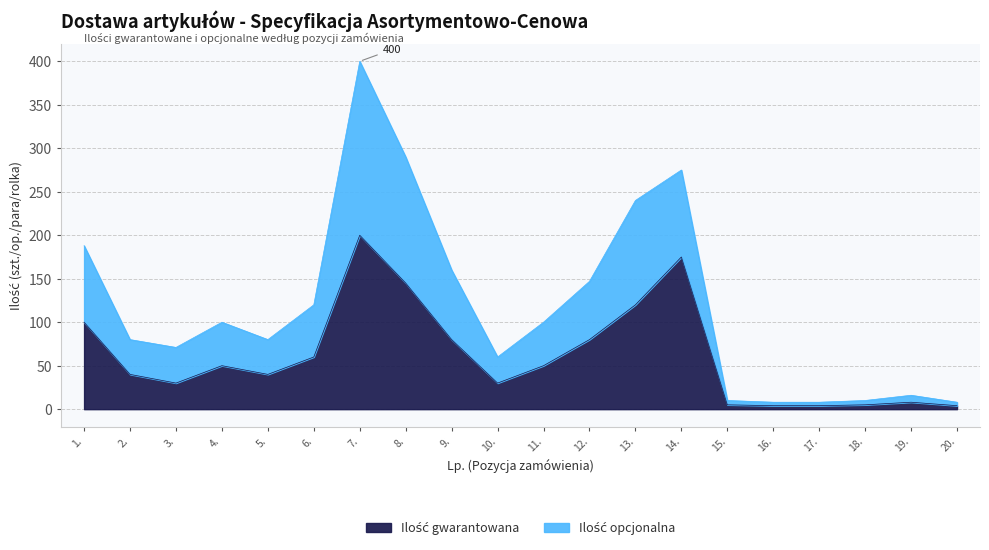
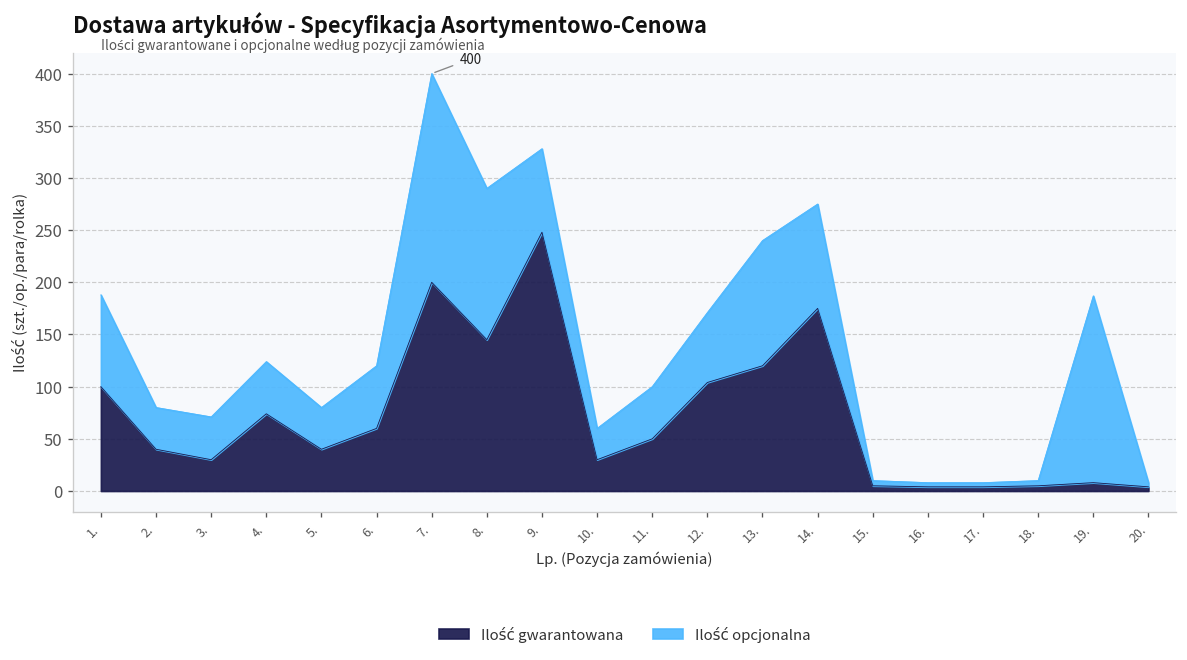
Ilość gwarantowana, 4.: 50 -> 70
Ilość gwarantowana, 9.: 80 -> 250
Ilość gwarantowana, 12.: 80 -> 100
Ilość opcjonalna, 19.: 10 -> 180
